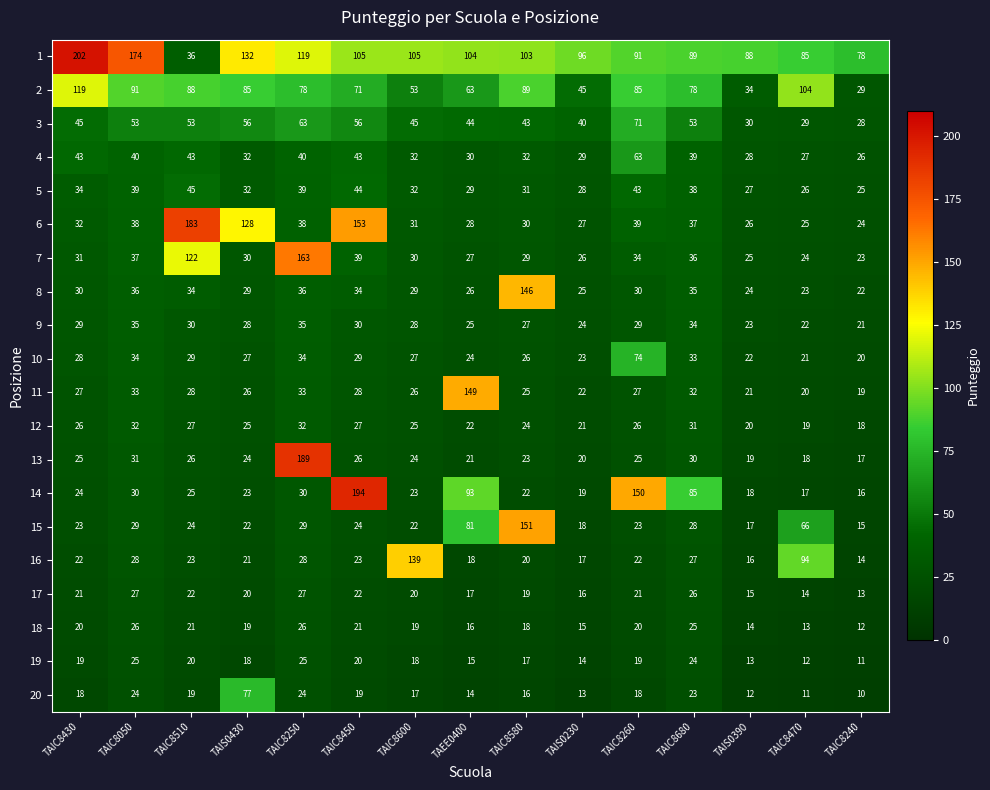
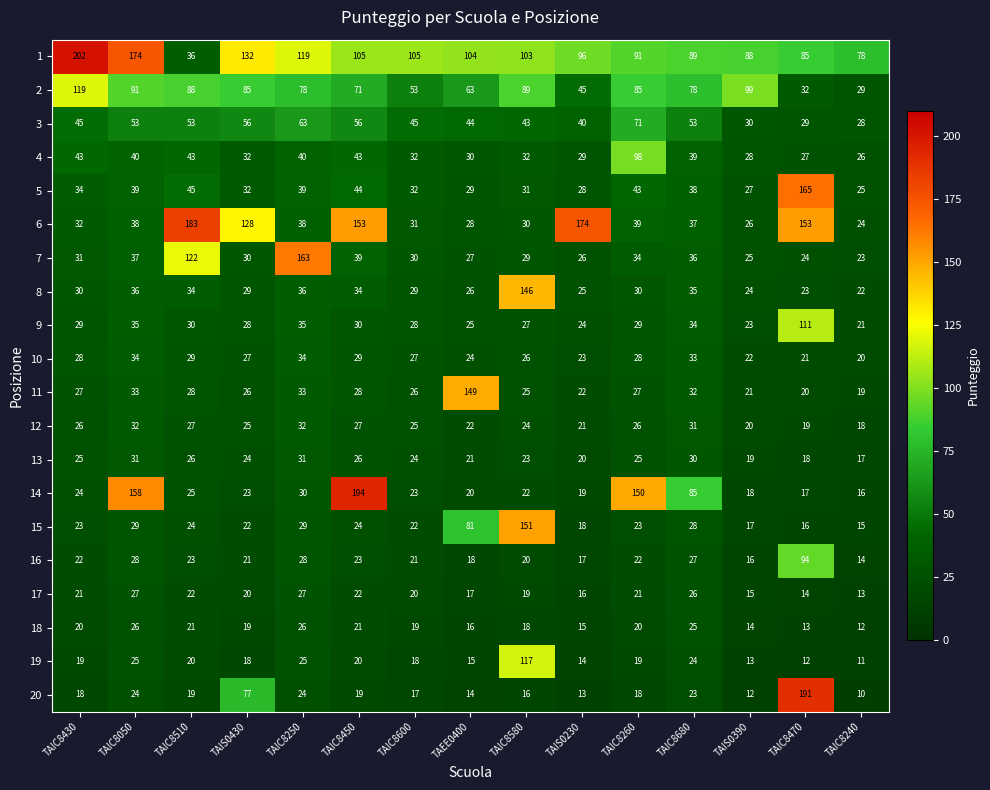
2, TAIS0390: 34 -> 99
2, TAIC8470: 104 -> 32
4, TAIC8260: 63 -> 98
5, TAIC8470: 26 -> 165
6, TAIS0230: 27 -> 174
6, TAIC8470: 25 -> 153
9, TAIC8470: 22 -> 111
10, TAIC8260: 74 -> 28
13, TAIC8250: 189 -> 31
14, TAIC8050: 30 -> 158
14, TAEE0400: 93 -> 20
15, TAIC8470: 66 -> 16
16, TAIC8600: 139 -> 21
19, TAIC8580: 17 -> 117
20, TAIC8470: 11 -> 191
